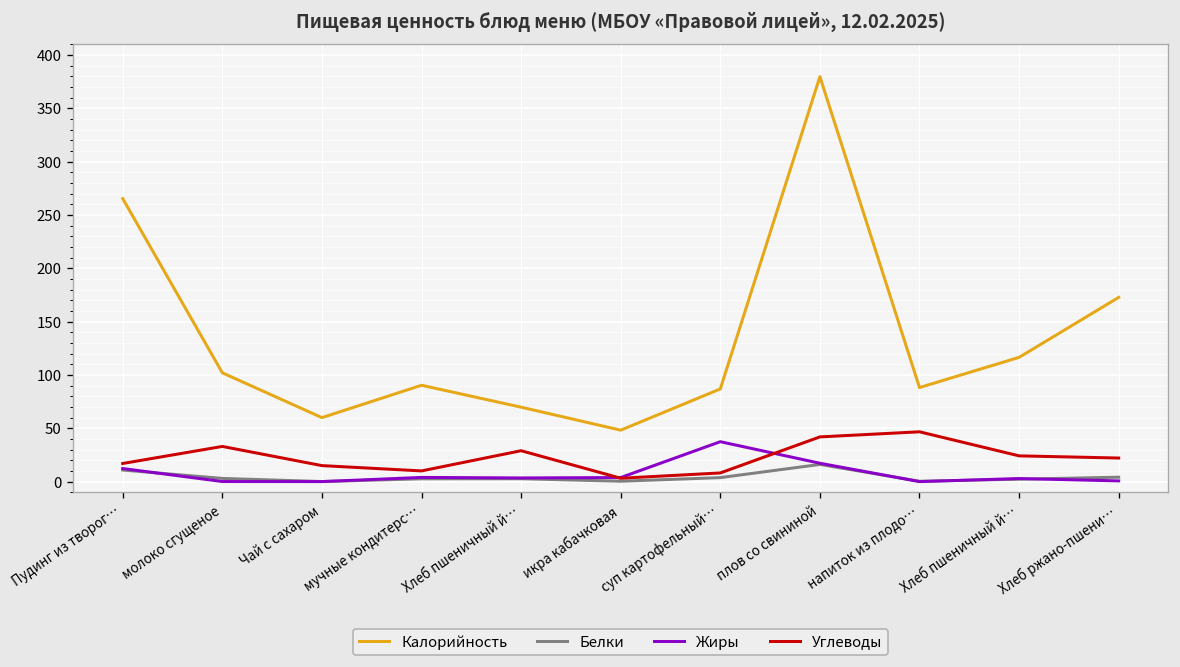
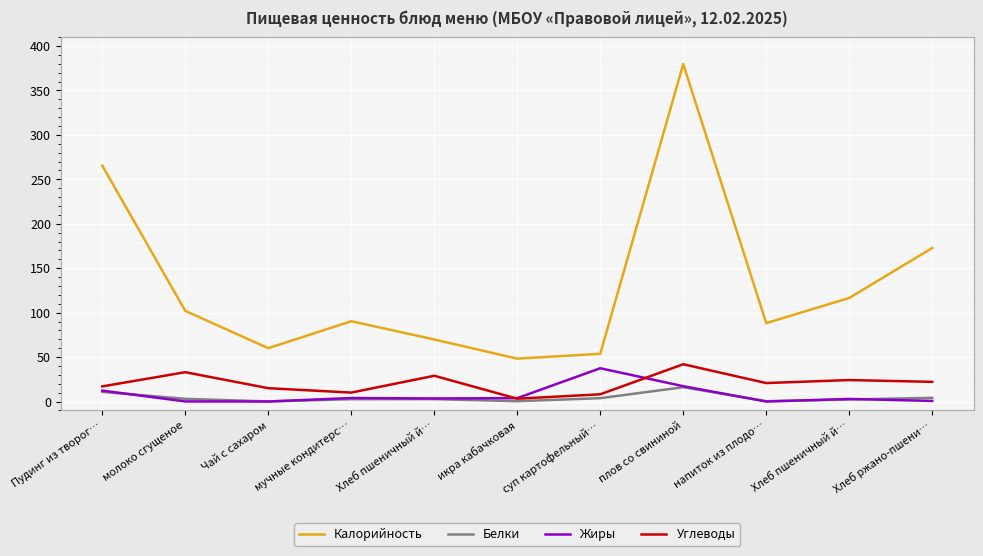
Калорийность, суп картофельный…: 90 -> 50
Углеводы, напиток из плодо…: 50 -> 20
